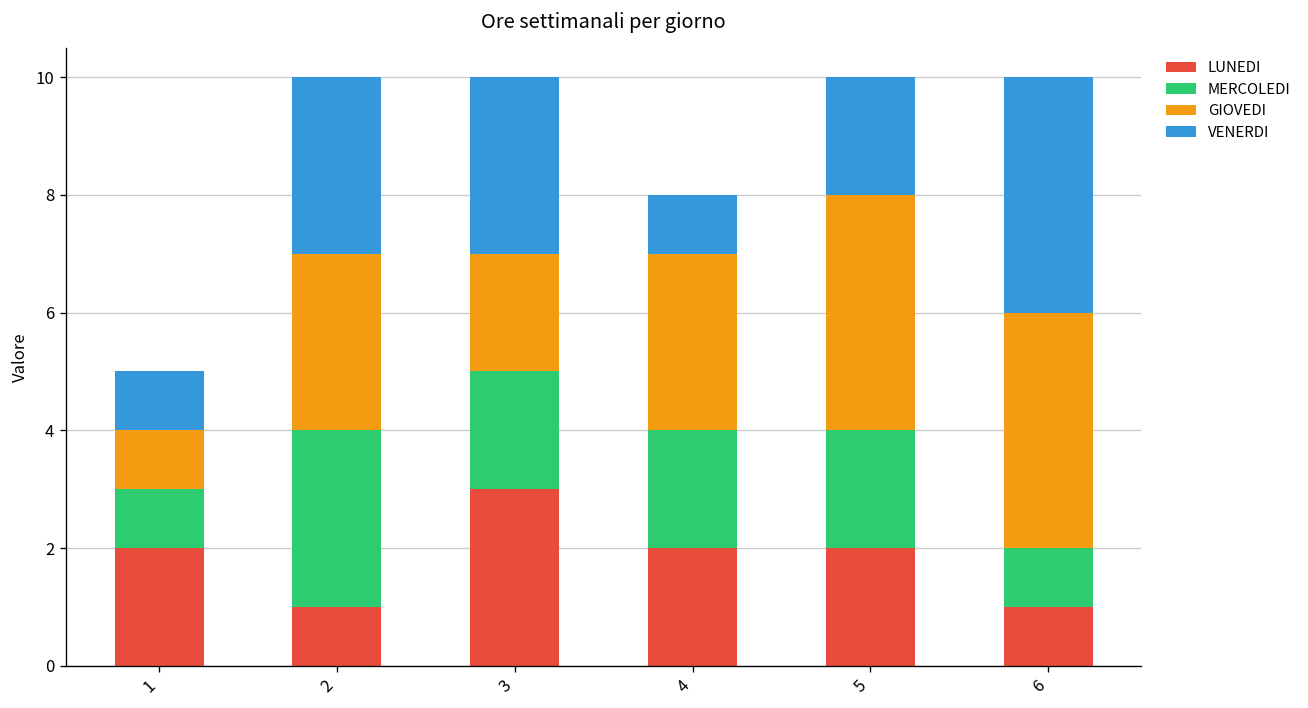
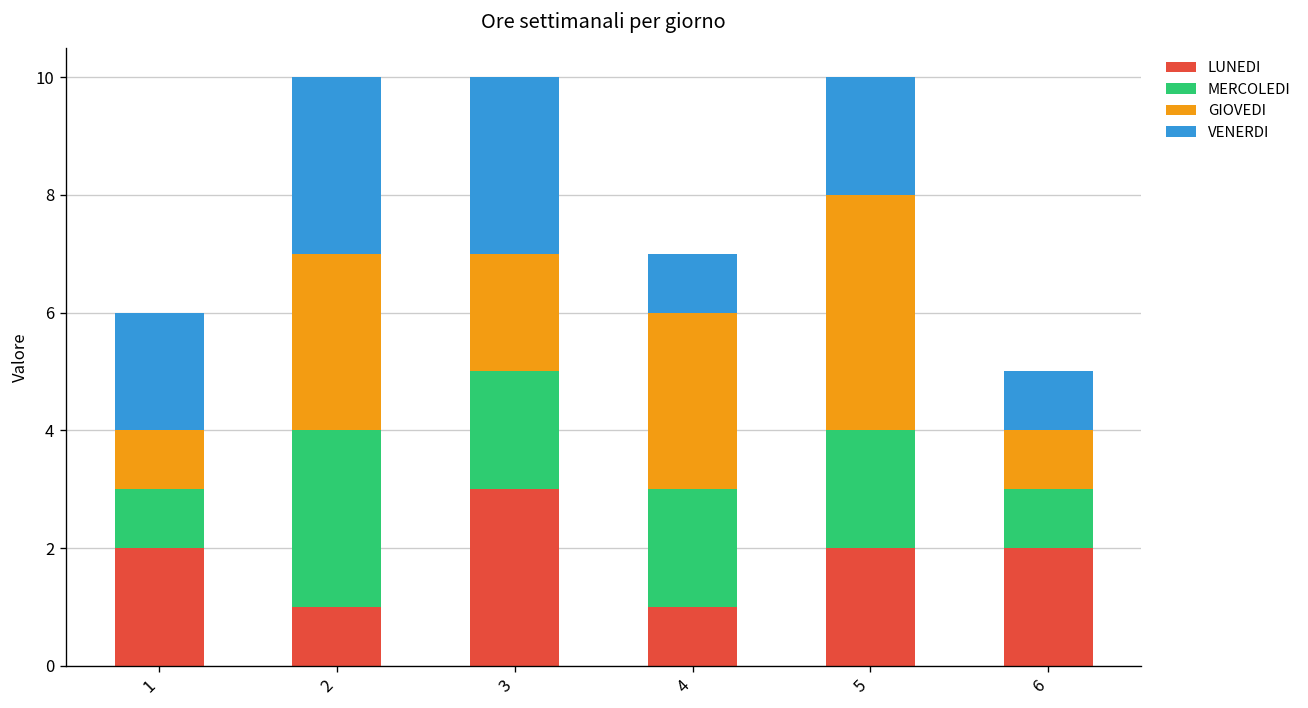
VENERDI, 1: 1 -> 2
LUNEDI, 4: 2 -> 1
LUNEDI, 6: 1 -> 2
GIOVEDI, 6: 4 -> 1
VENERDI, 6: 4 -> 1
